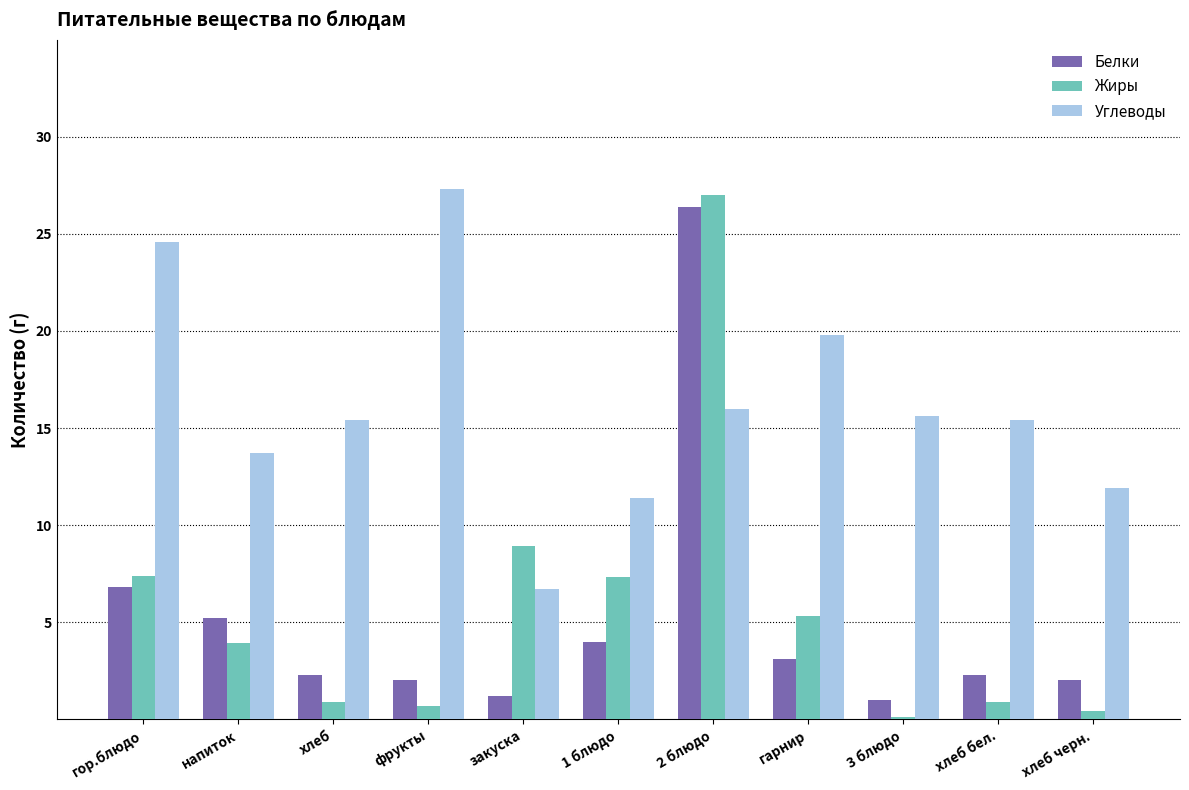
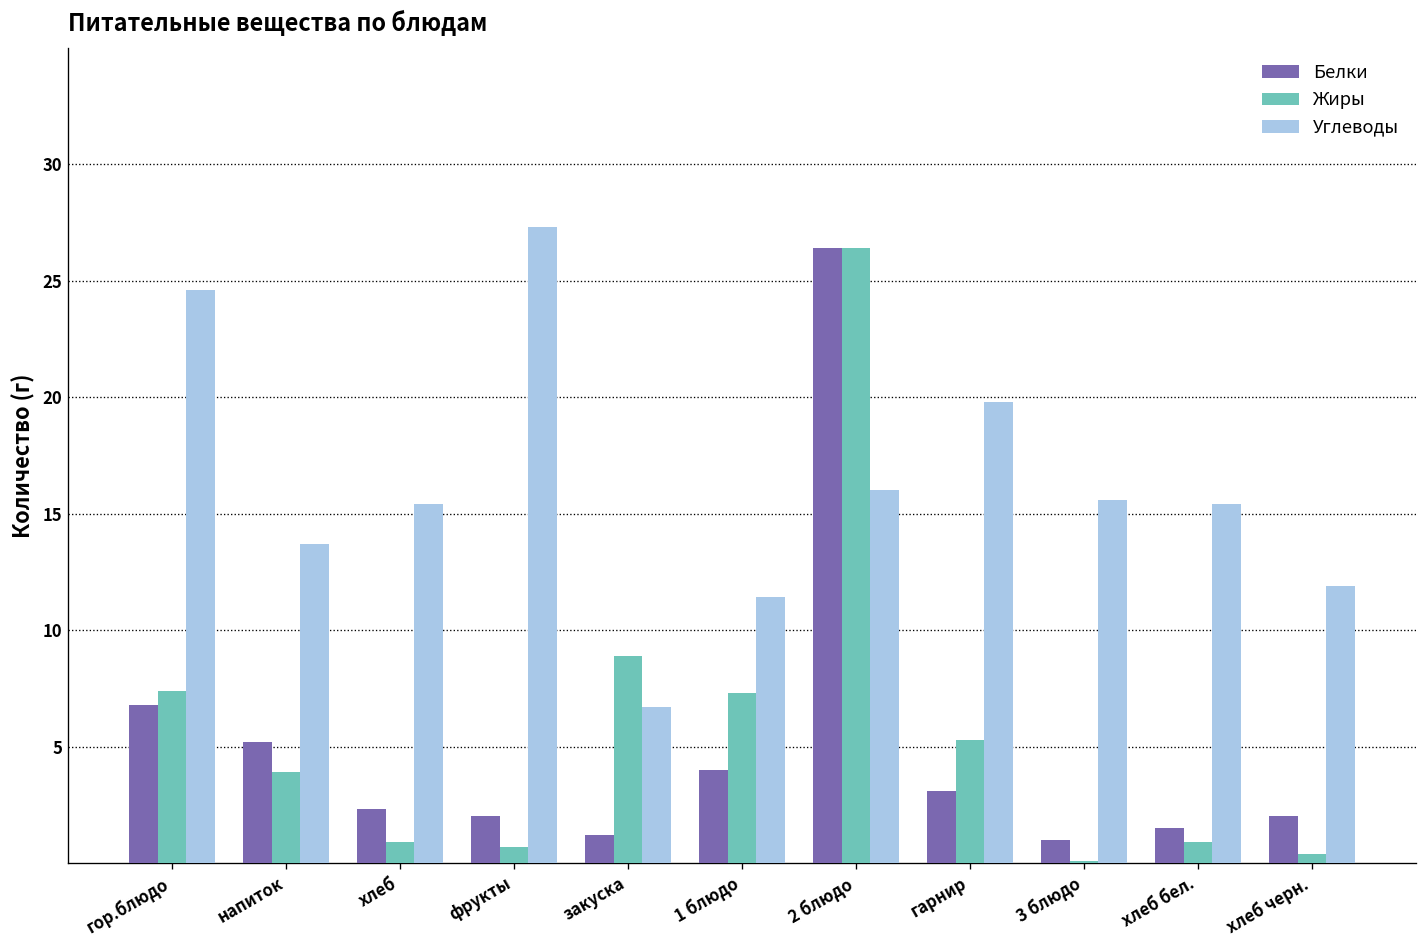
Жиры, 2 блюдо: 27.0 -> 26.4
Белки, хлеб бел.: 2.3 -> 1.5
